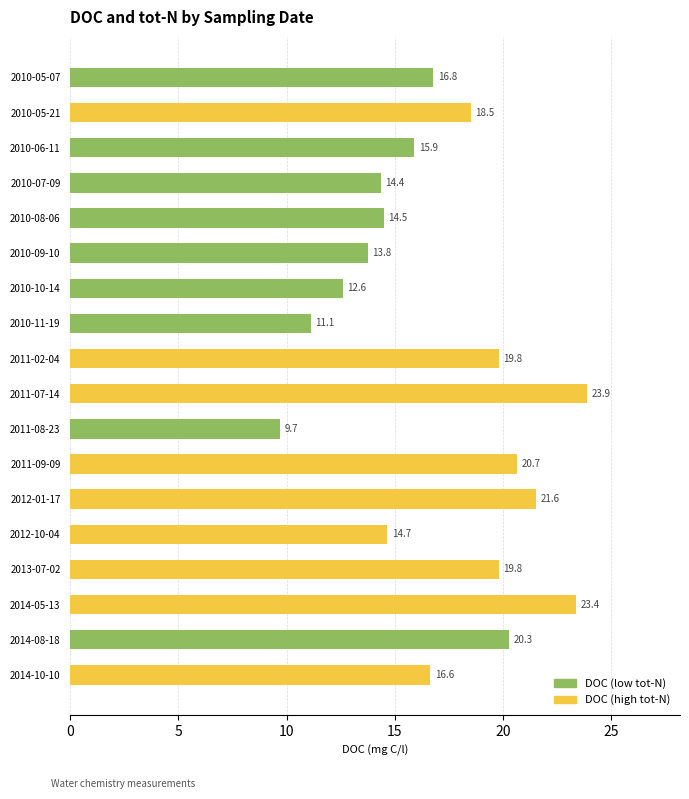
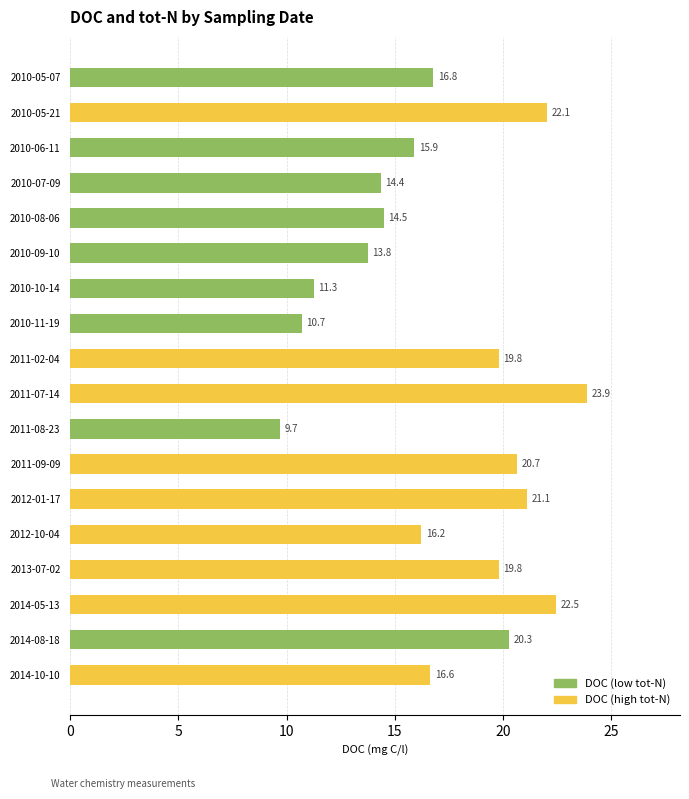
2010-05-21: 18.5 -> 22.1
2010-10-14: 12.6 -> 11.3
2010-11-19: 11.1 -> 10.7
2012-01-17: 21.6 -> 21.1
2012-10-04: 14.7 -> 16.2
2014-05-13: 23.4 -> 22.5
